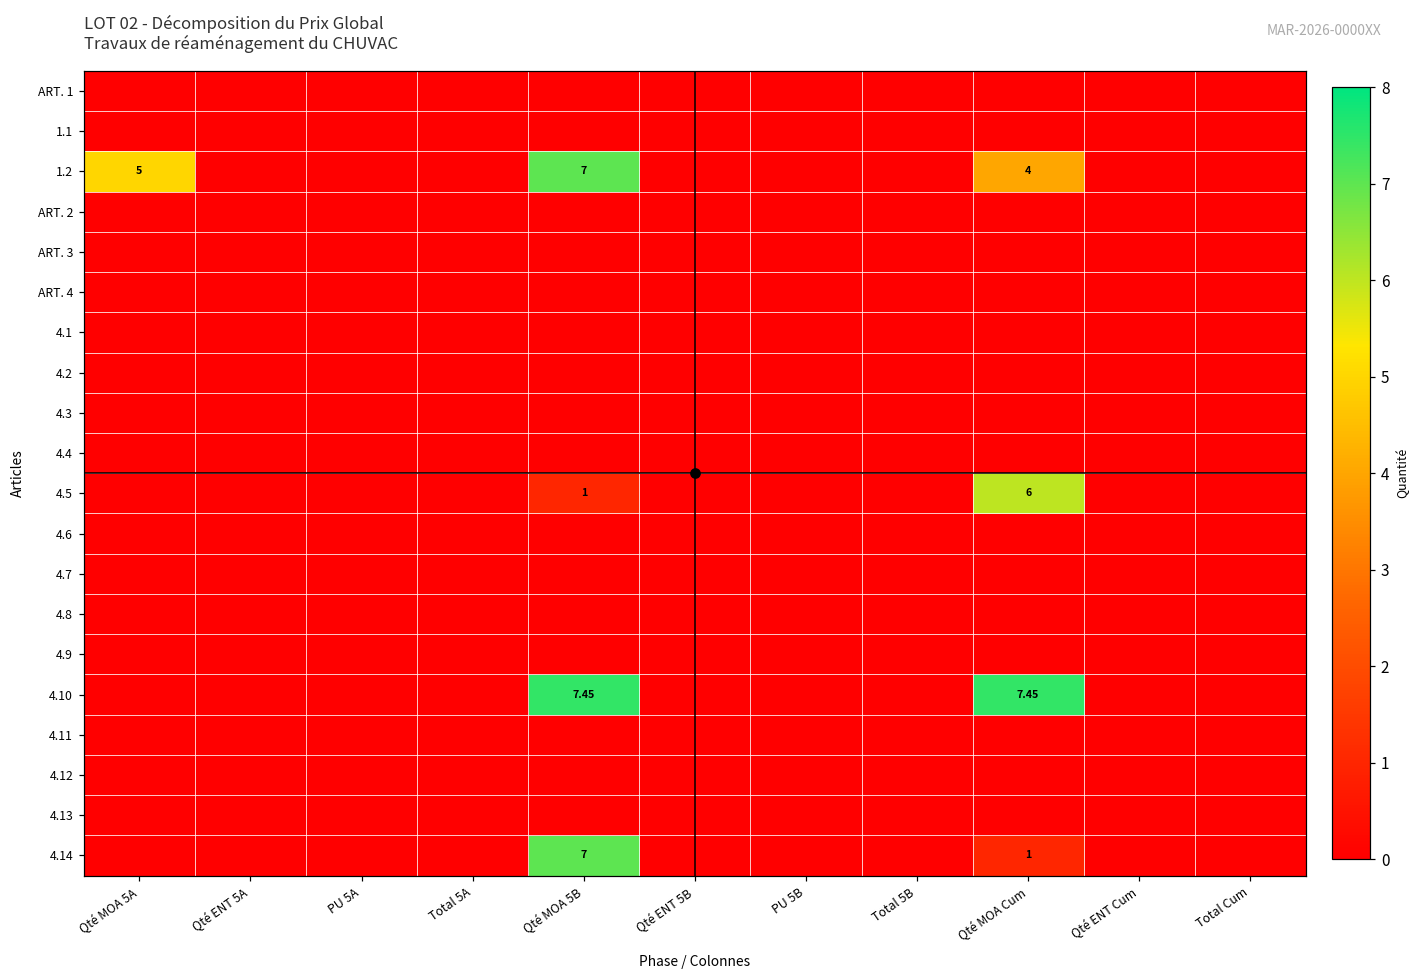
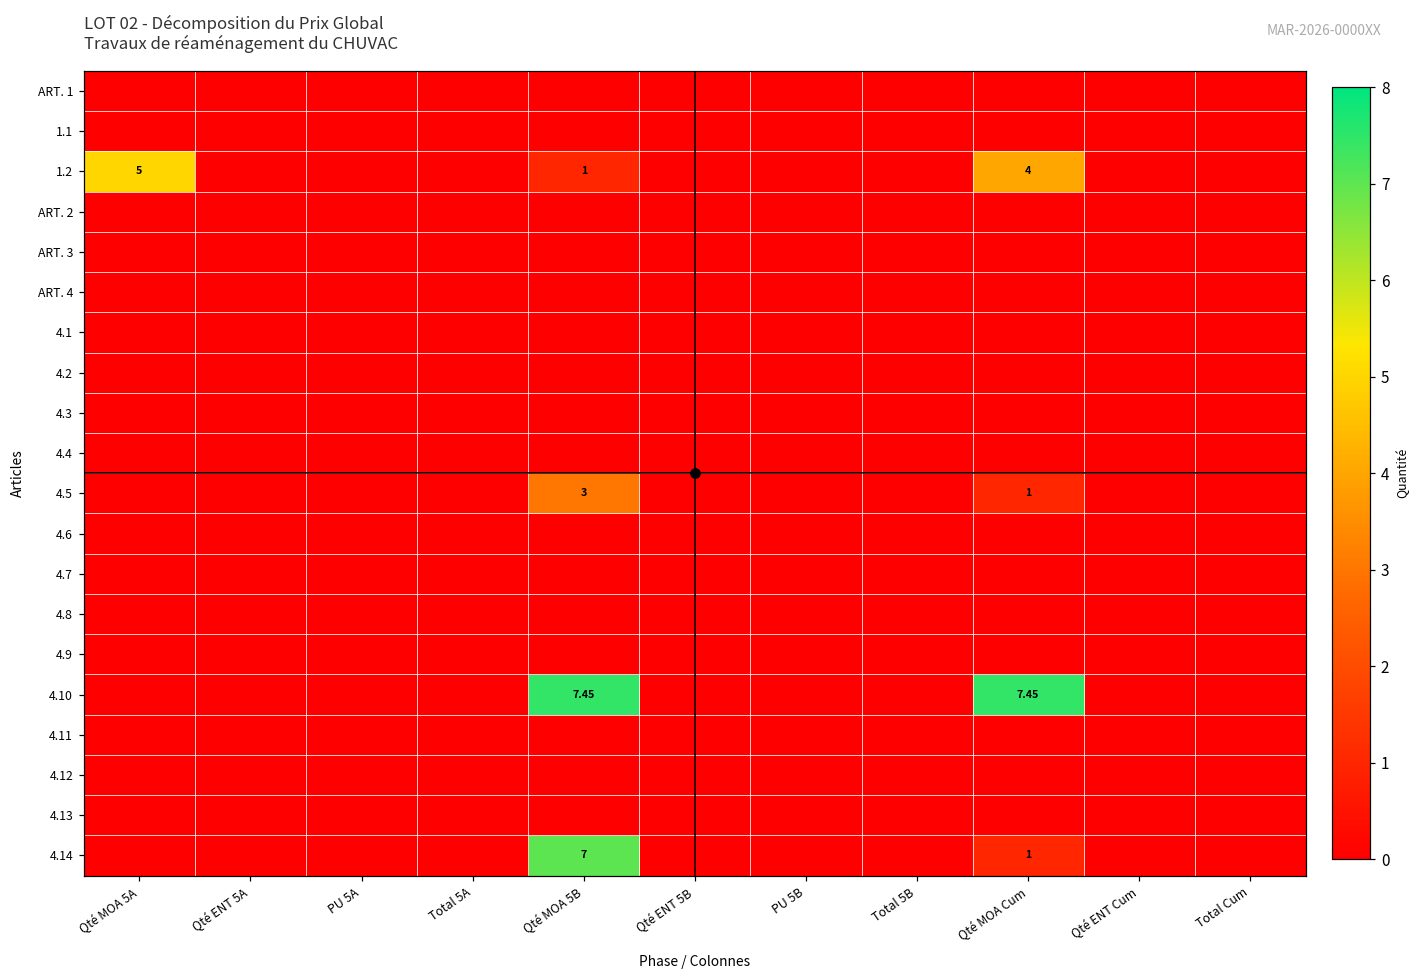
1.2, Qté MOA 5B: 7 -> 1
4.5, Qté MOA 5B: 1 -> 3
4.5, Qté MOA Cum: 6 -> 1
